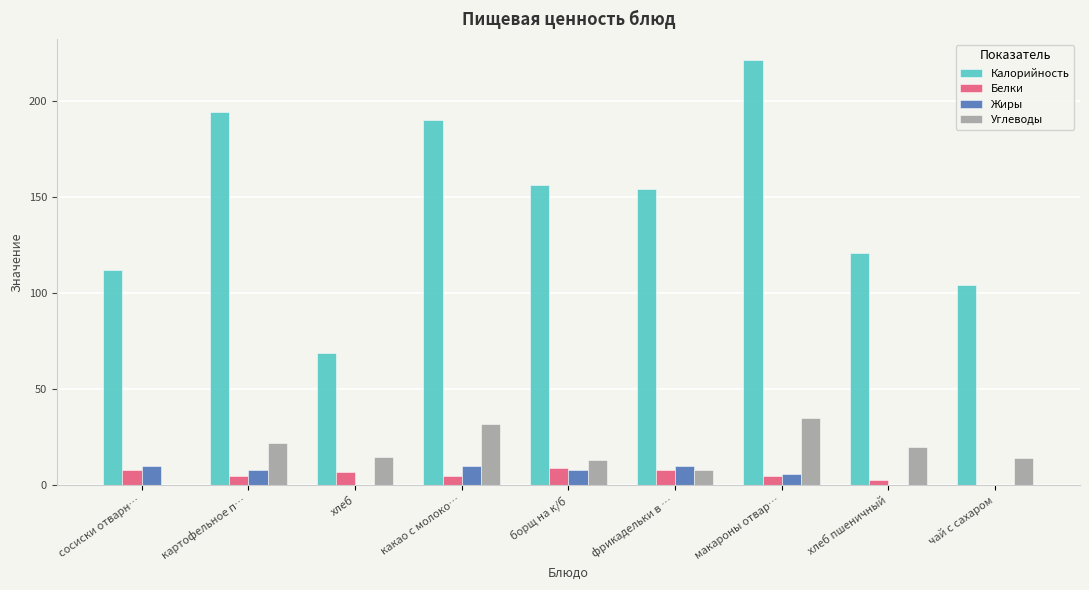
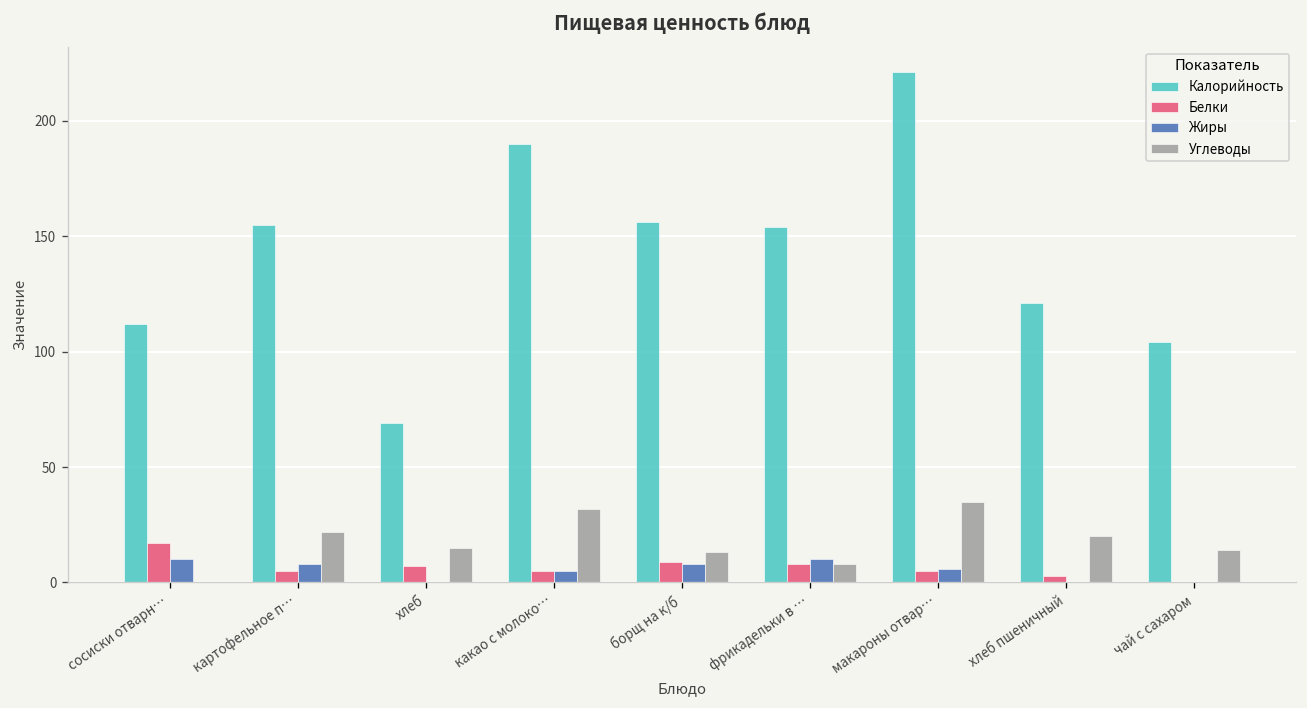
Белки, сосиски отварн…: 8 -> 17
Калорийность, картофельное п…: 194 -> 155
Жиры, какао с молоко…: 10 -> 5
